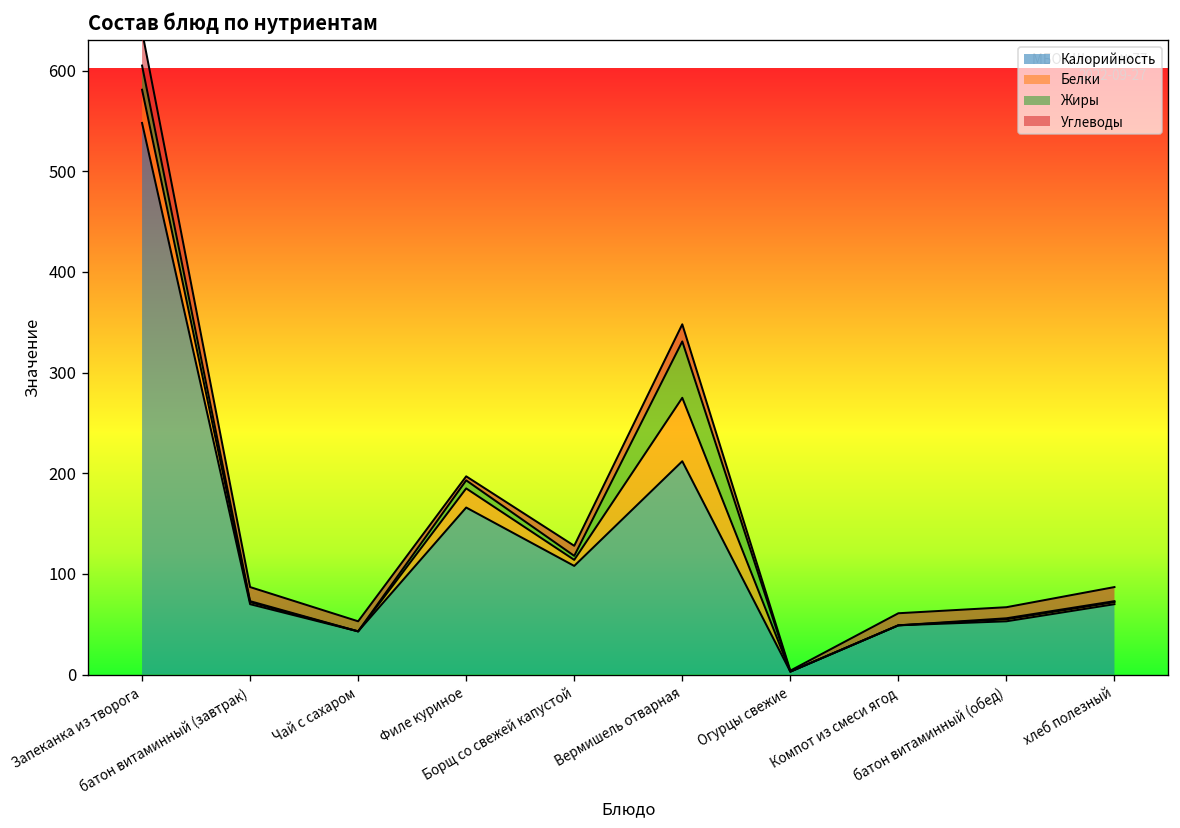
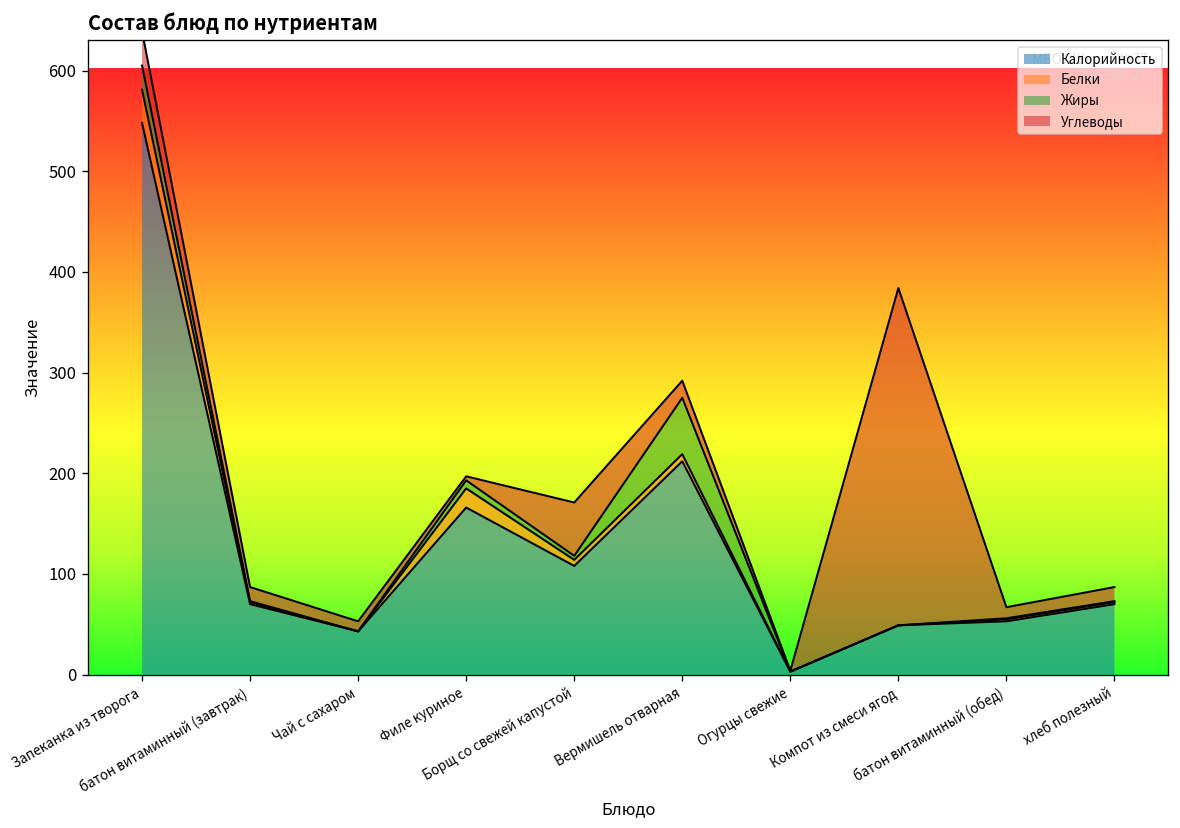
Углеводы, Борщ со свежей капустой: 10 -> 50
Белки, Вермишель отварная: 60 -> 10
Углеводы, Компот из смеси ягод: 10 -> 340
